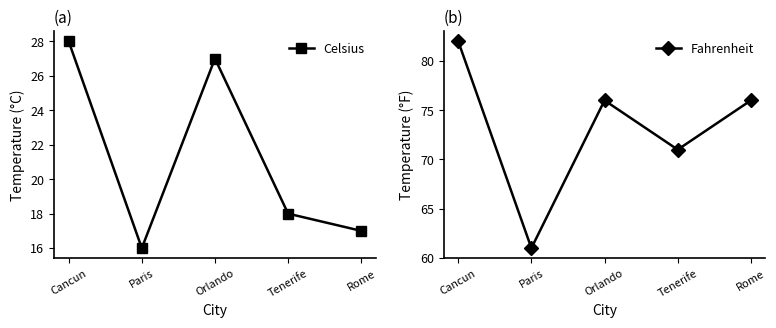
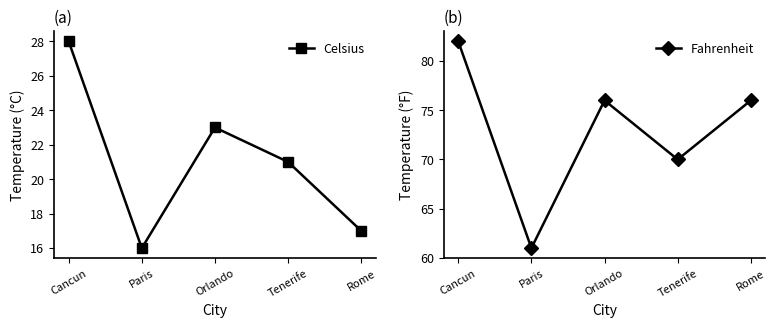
(a), Orlando: 27 -> 23
(a), Tenerife: 18 -> 21
(b), Tenerife: 71 -> 70
